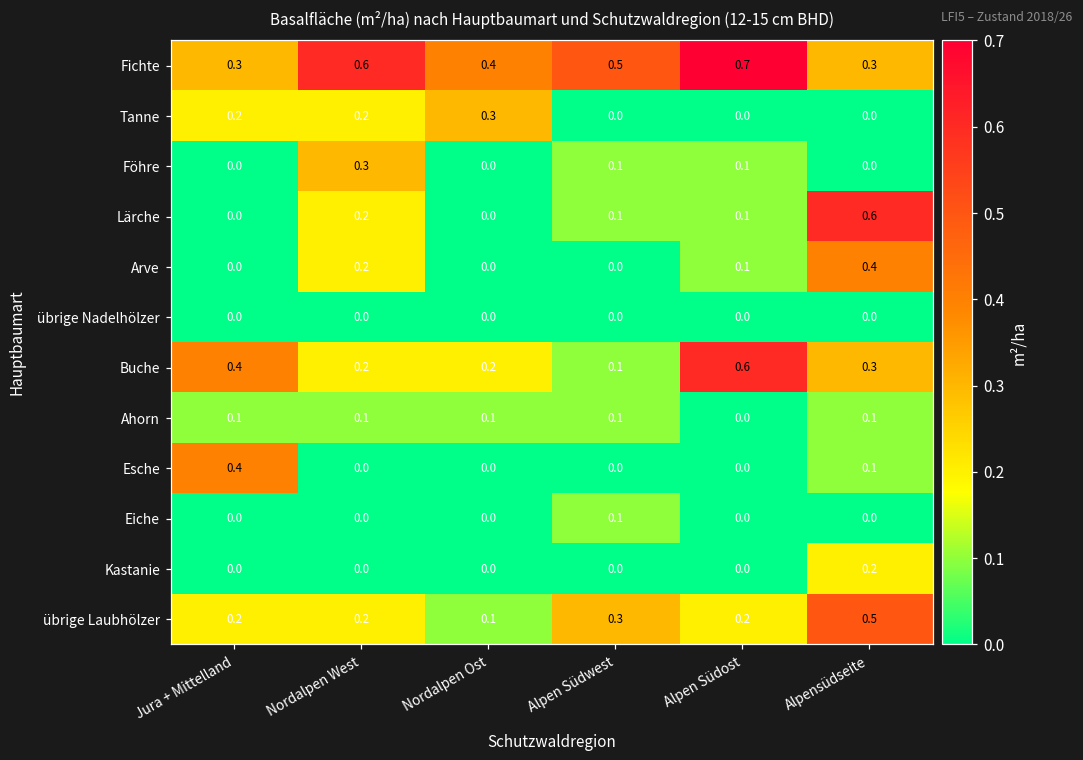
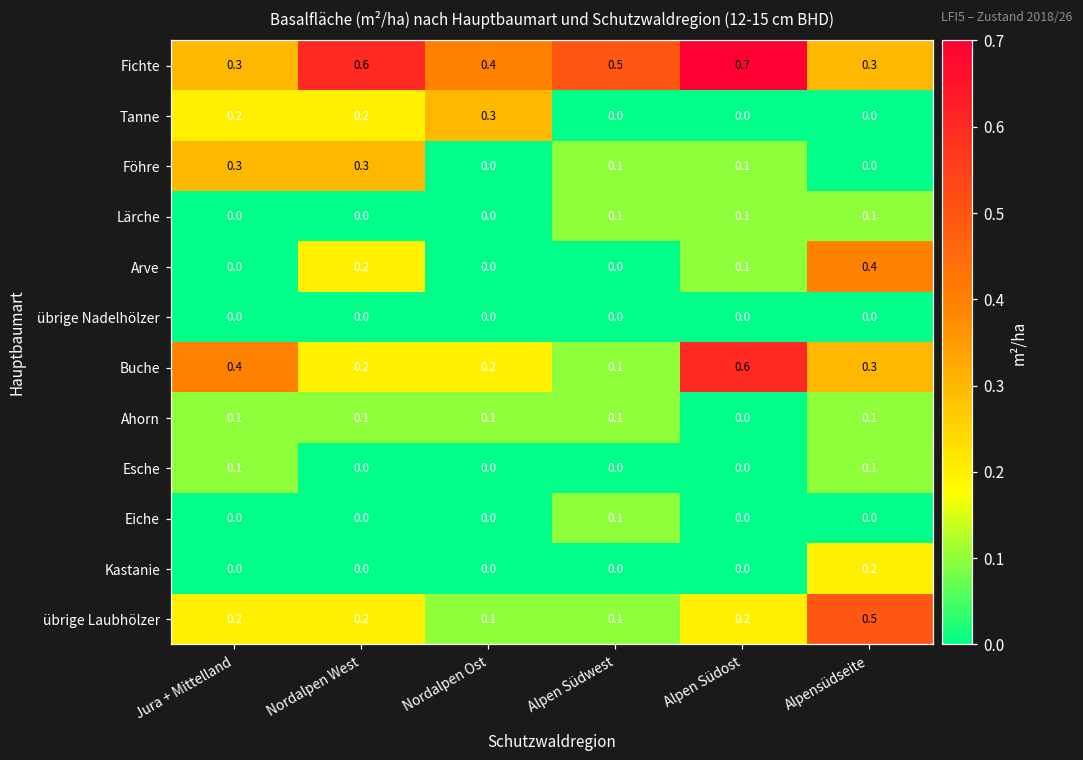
Föhre, Jura + Mittelland: 0.0 -> 0.3
Lärche, Nordalpen West: 0.2 -> 0.0
Lärche, Alpensüdseite: 0.6 -> 0.1
Esche, Jura + Mittelland: 0.4 -> 0.1
übrige Laubhölzer, Alpen Südwest: 0.3 -> 0.1
